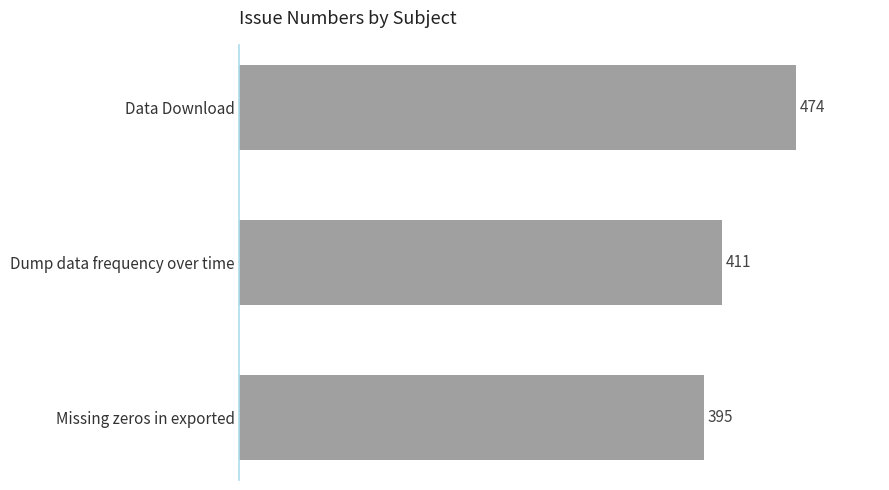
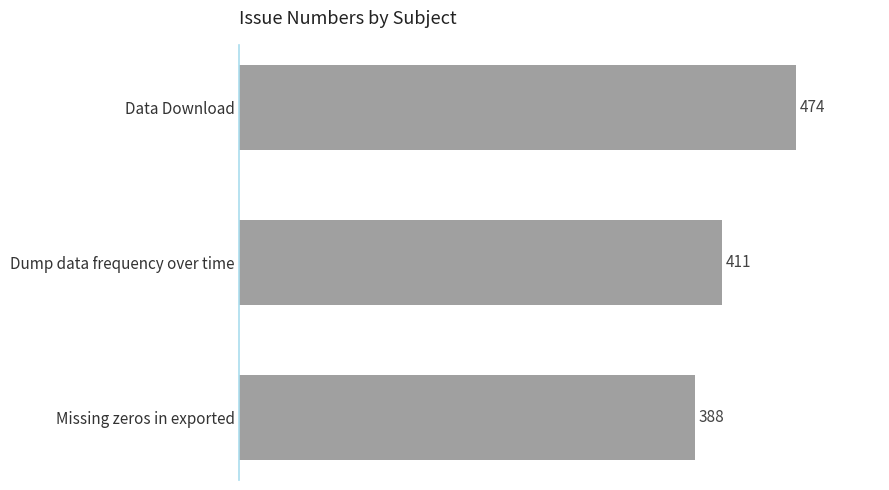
Missing zeros in exported: 395 -> 388
